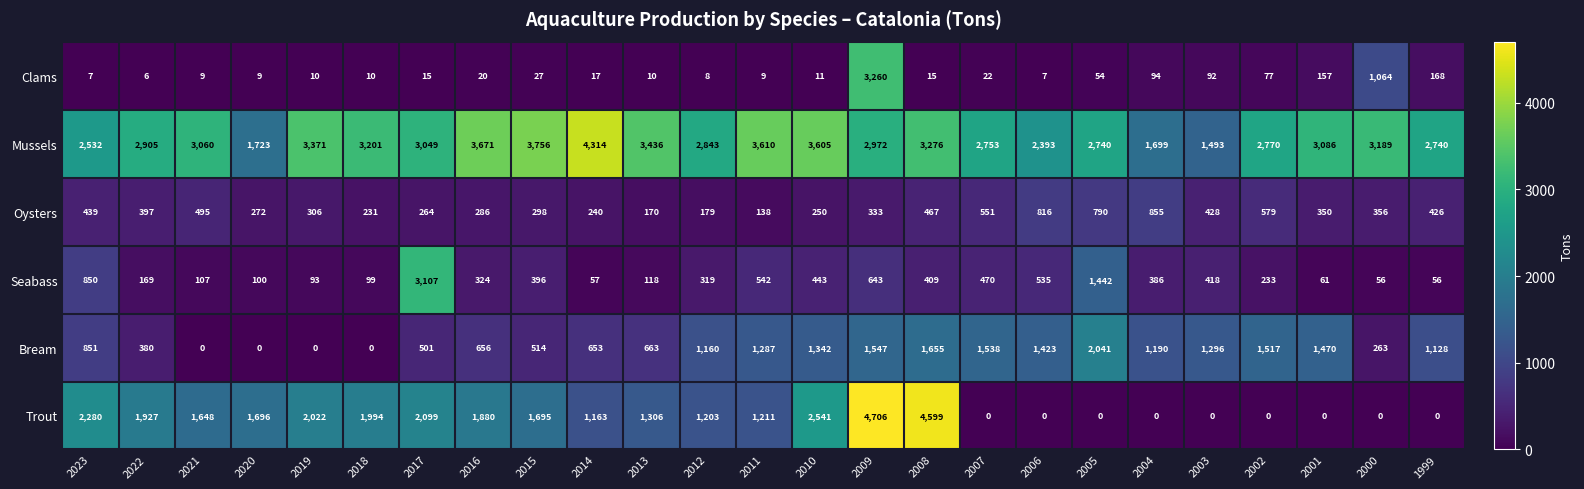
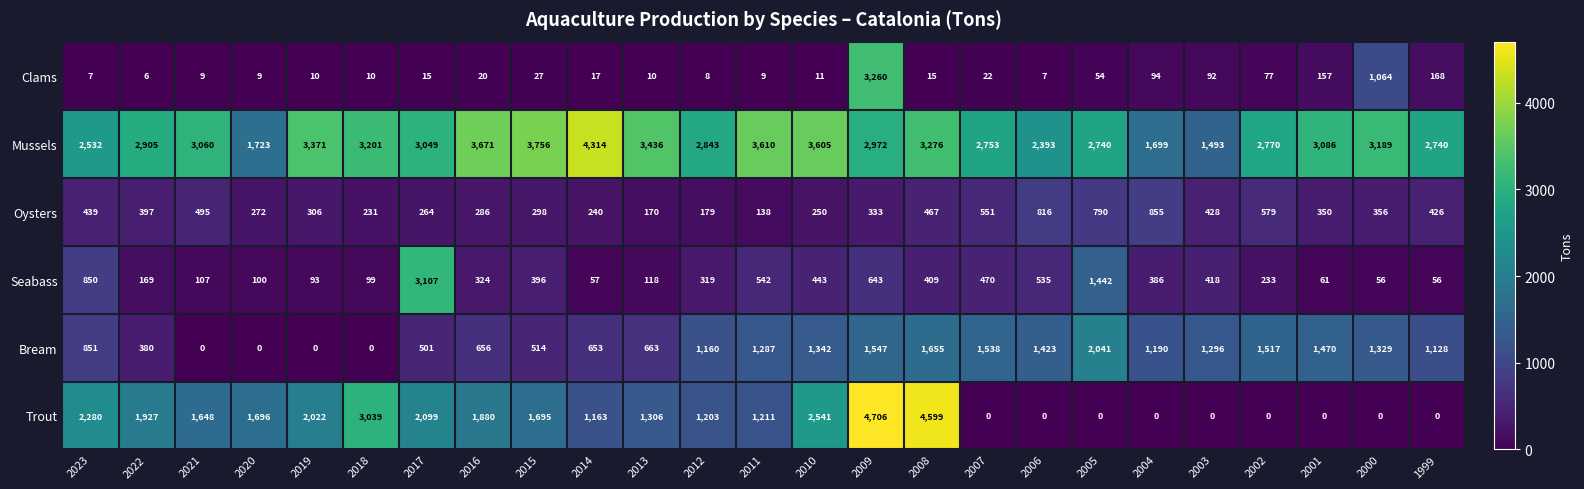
Bream, 2000: 263 -> 1,329
Trout, 2018: 1,994 -> 3,039
